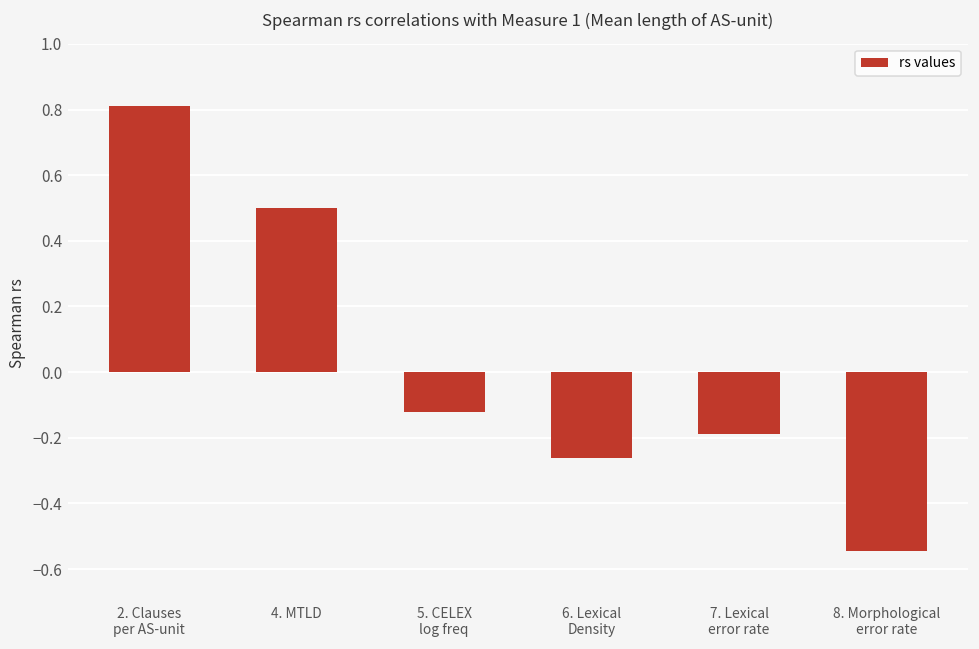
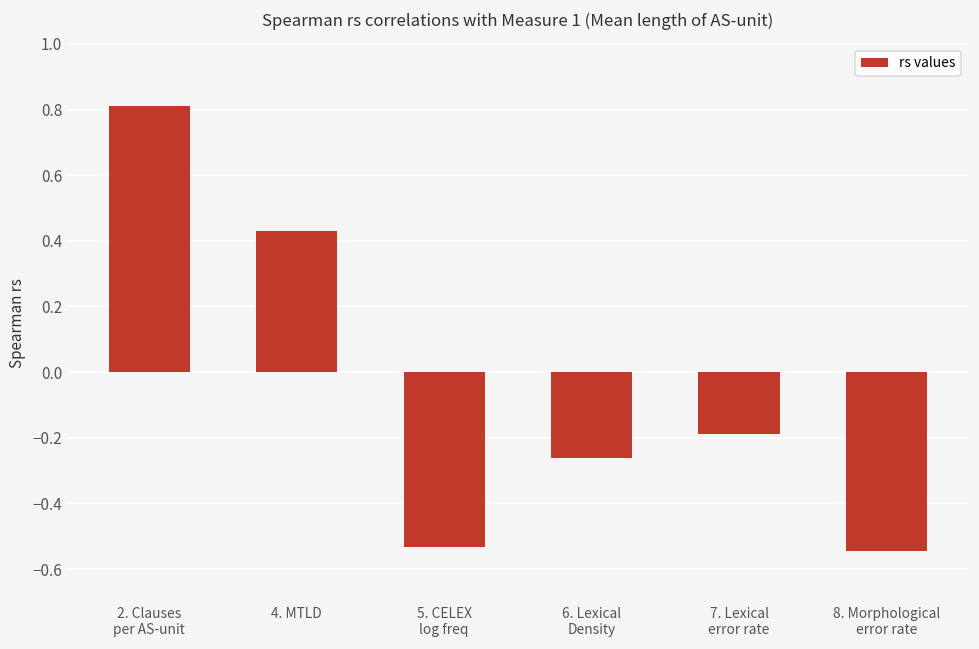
4. MTLD: 0.50 -> 0.43
5. CELEX log freq: -0.12 -> -0.53
